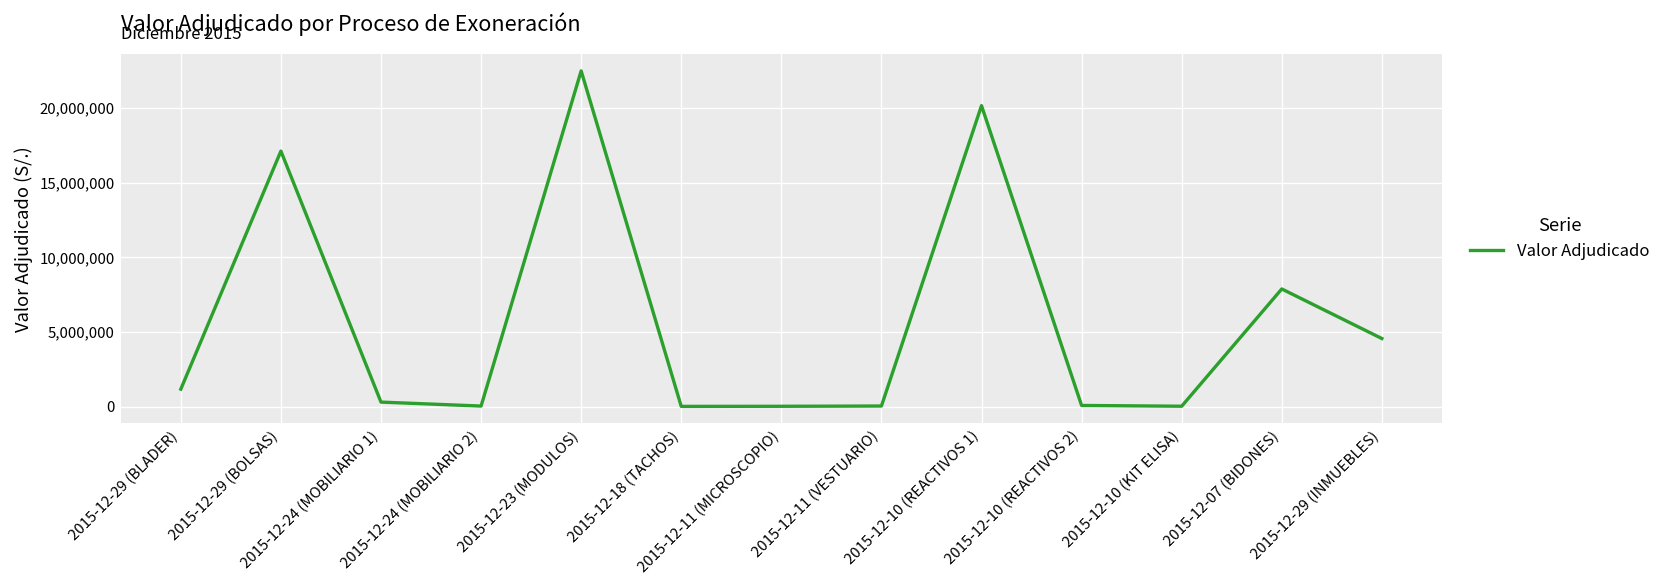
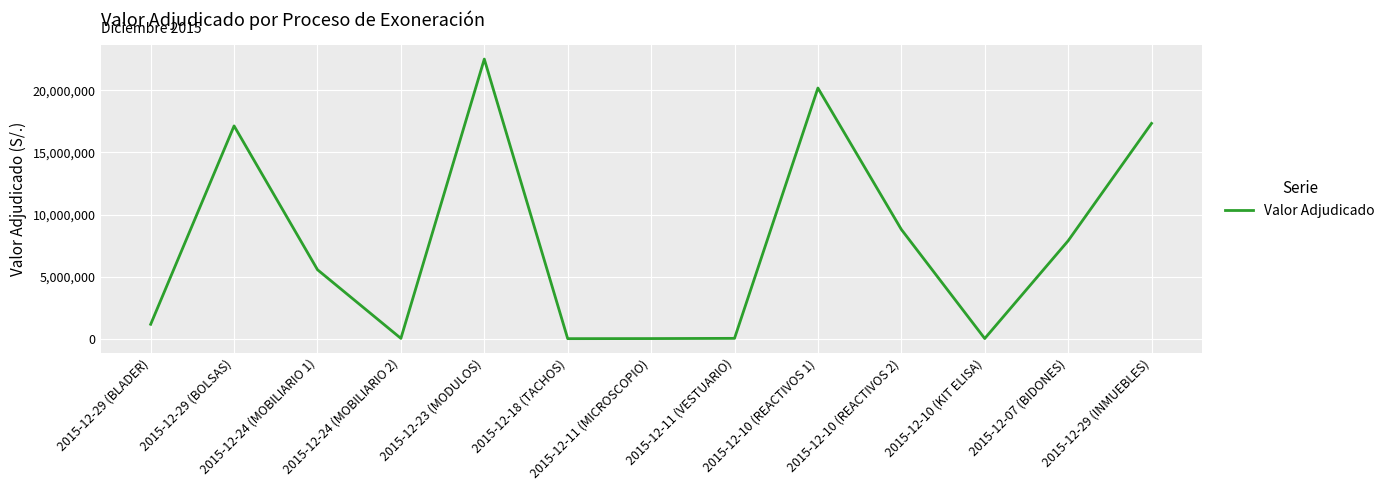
2015-12-24 (MOBILIARIO 1): 300,000 -> 5,600,000
2015-12-10 (REACTIVOS 2): 100,000 -> 8,800,000
2015-12-29 (INMUEBLES): 4,600,000 -> 17,300,000
